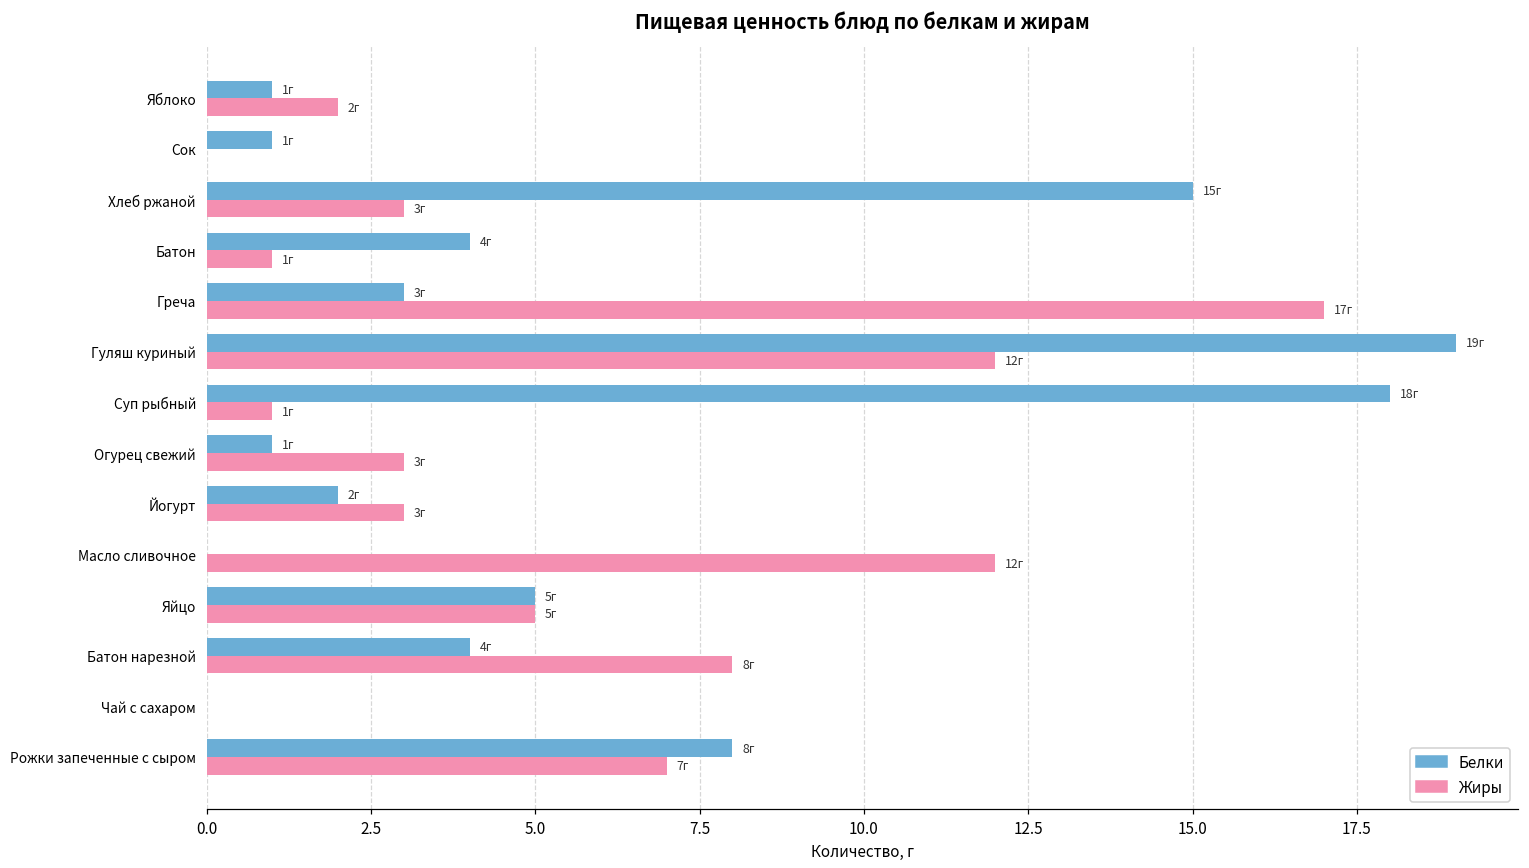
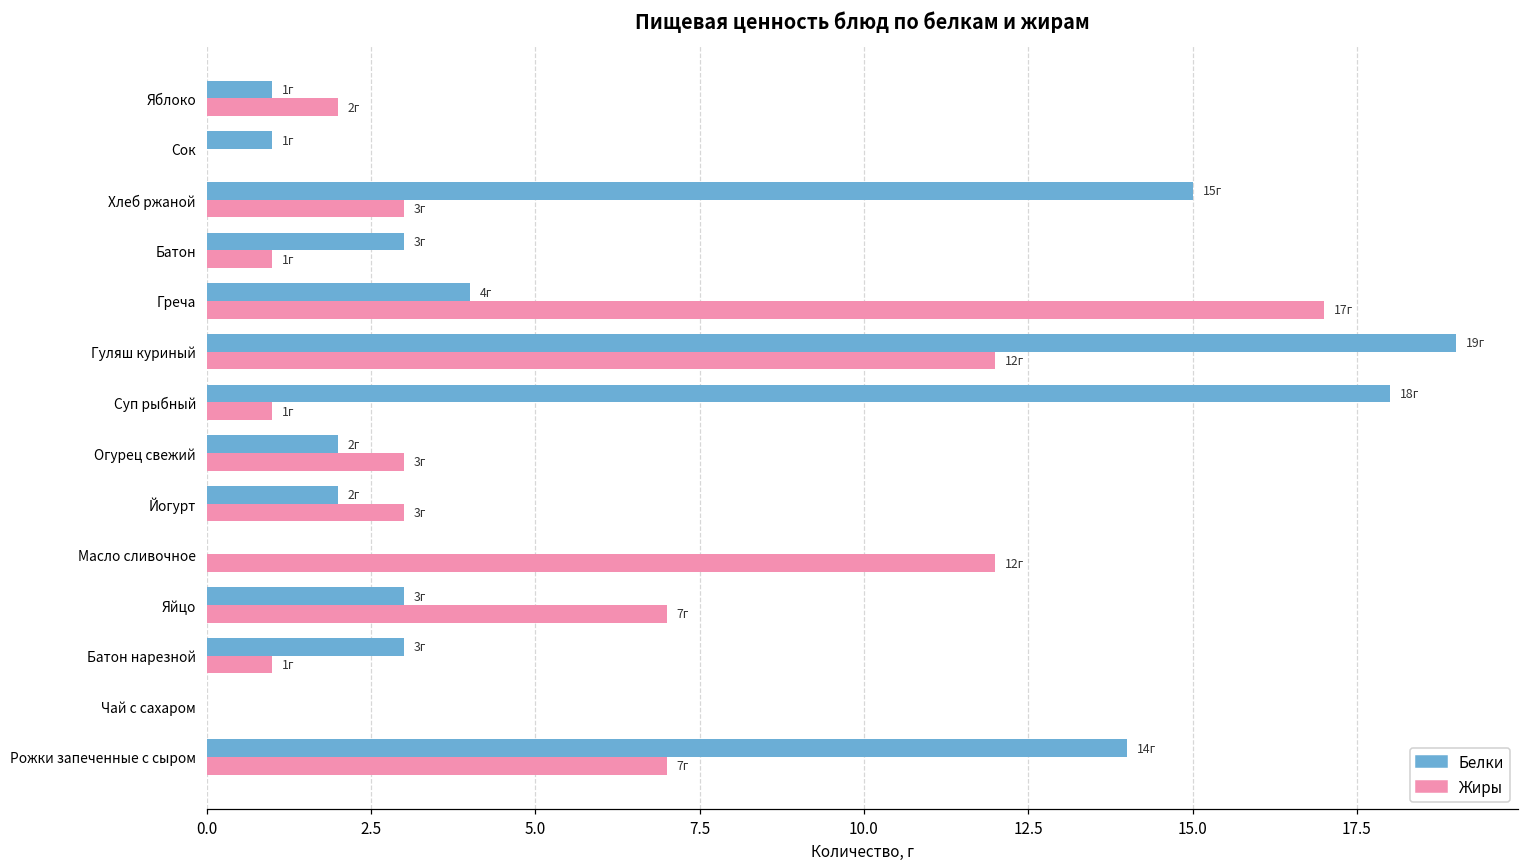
Белки, Батон: 4г -> 3г
Белки, Греча: 3г -> 4г
Белки, Огурец свежий: 1г -> 2г
Белки, Яйцо: 5г -> 3г
Жиры, Яйцо: 5г -> 7г
Белки, Батон нарезной: 4г -> 3г
Жиры, Батон нарезной: 8г -> 1г
Белки, Рожки запеченные с сыром: 8г -> 14г
